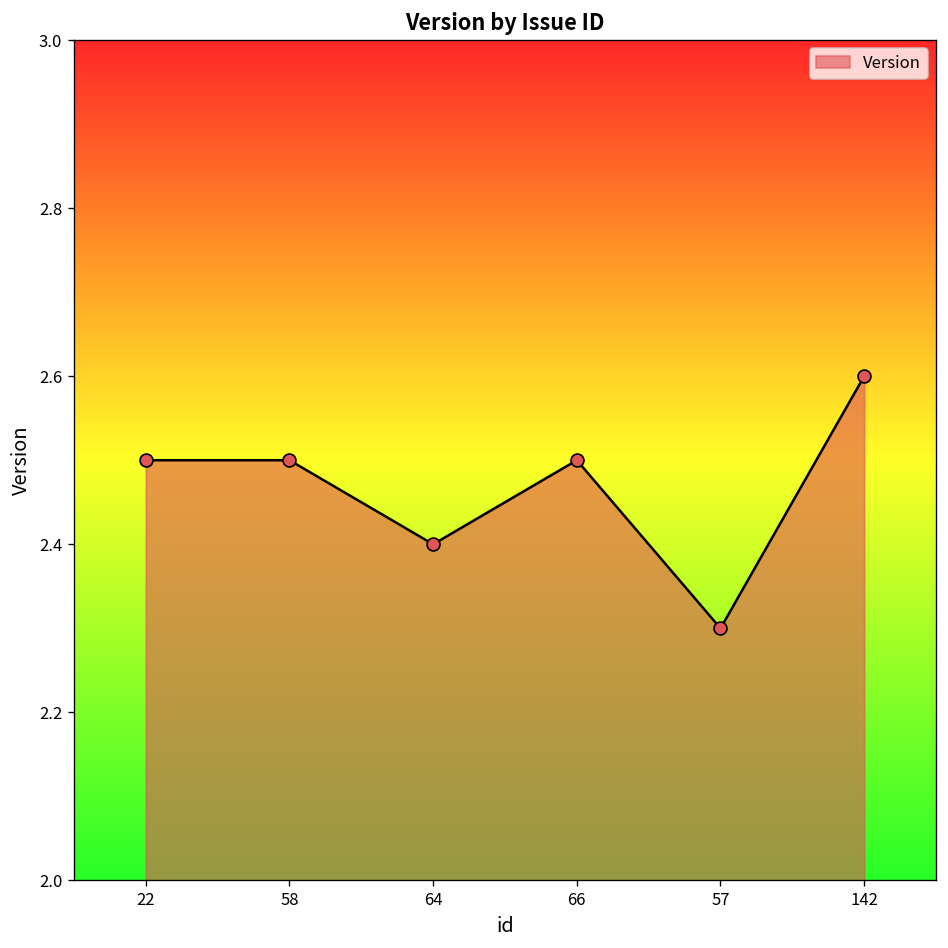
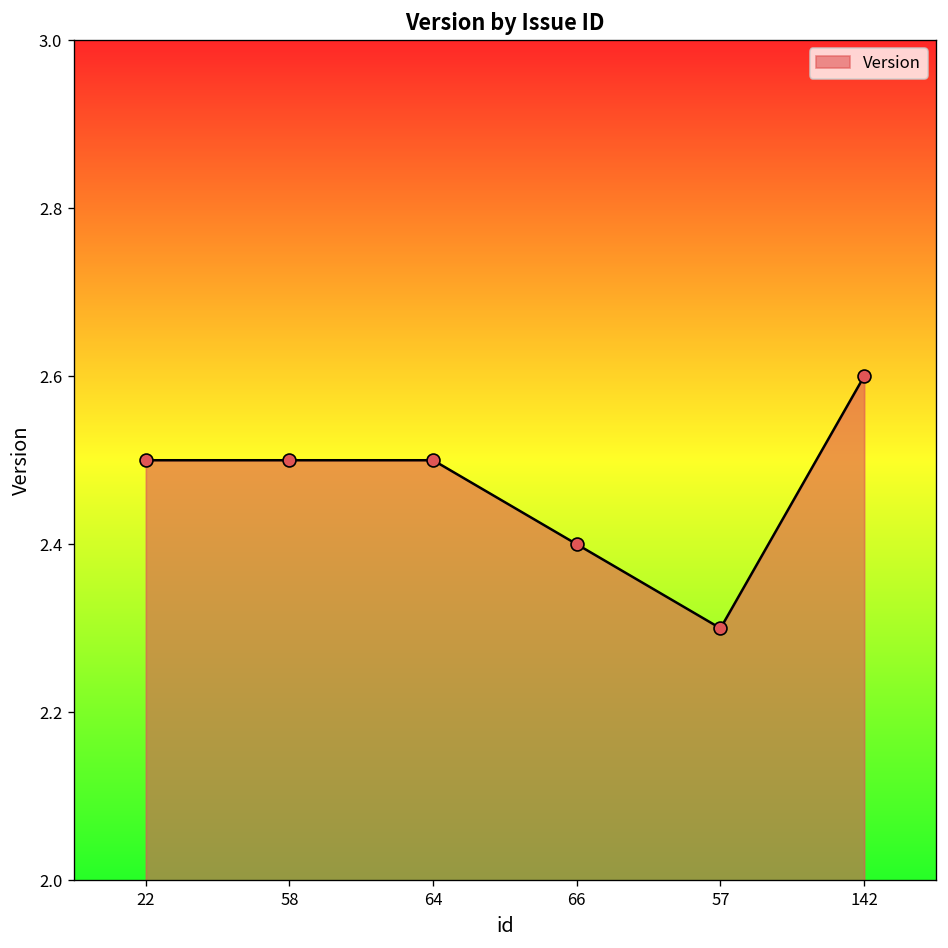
64: 2.4 -> 2.5
66: 2.5 -> 2.4
